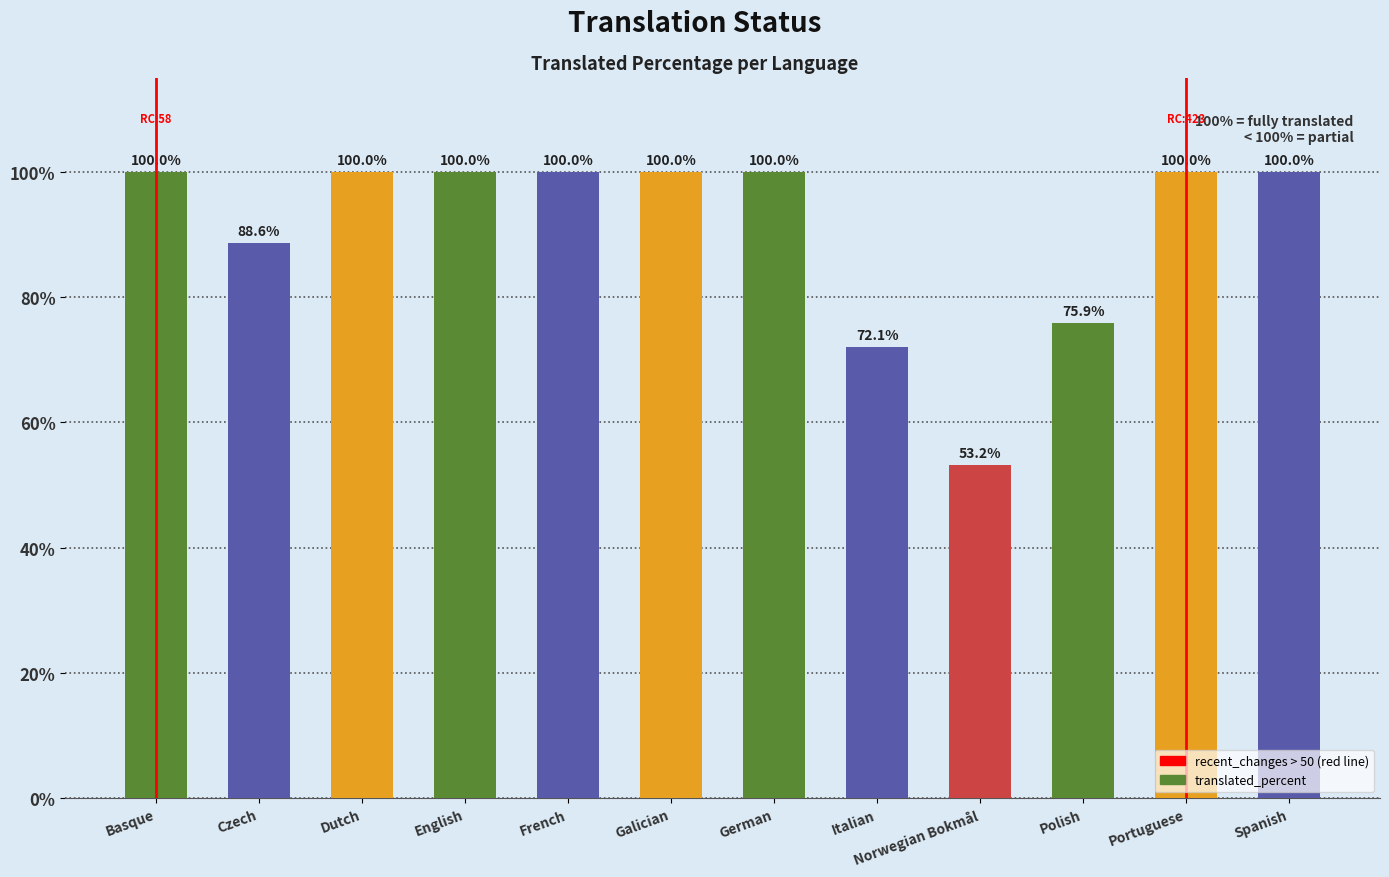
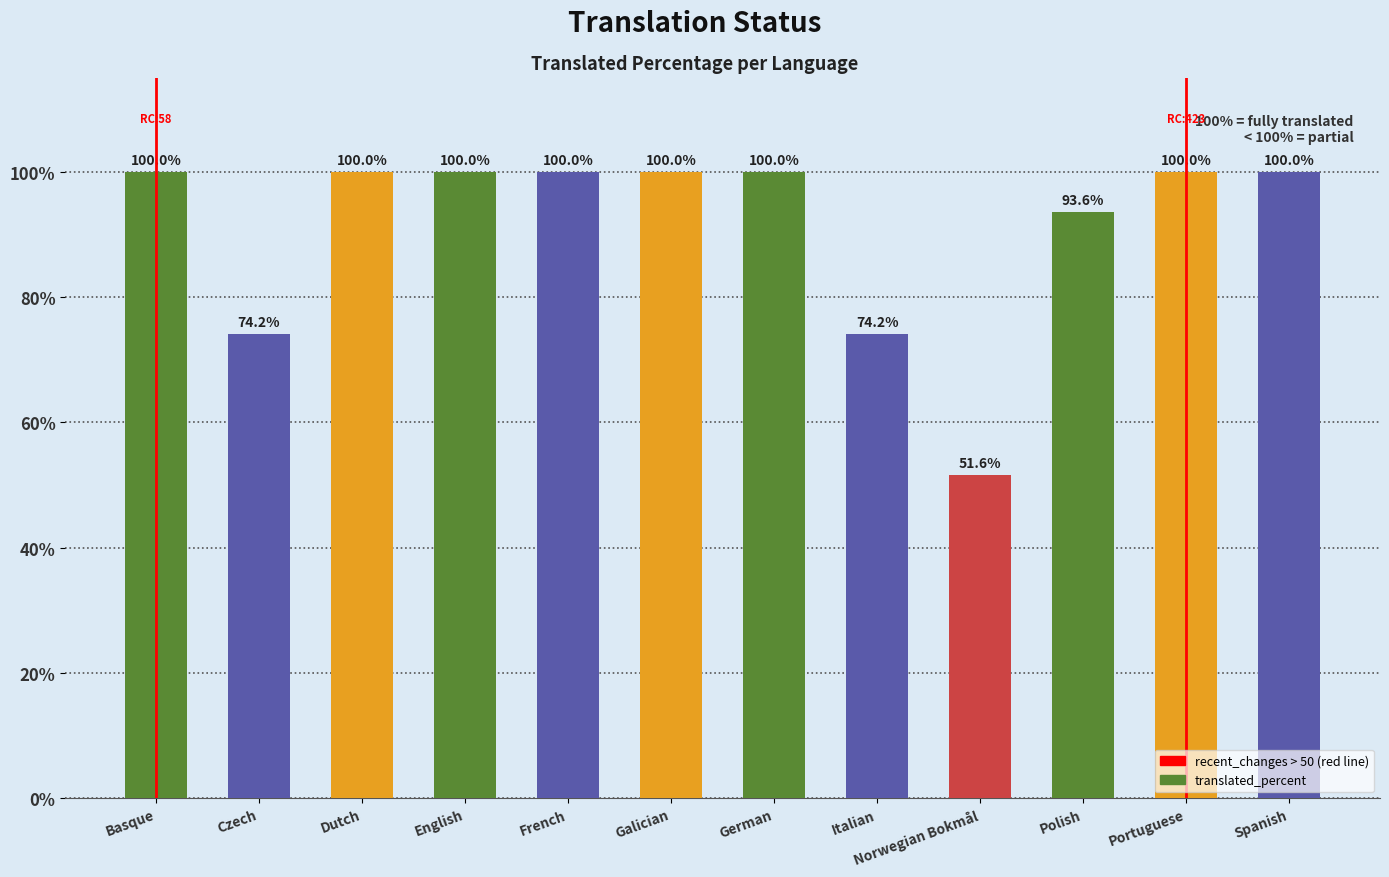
Czech: 88.6% -> 74.2%
Italian: 72.1% -> 74.2%
Norwegian Bokmål: 53.2% -> 51.6%
Polish: 75.9% -> 93.6%
